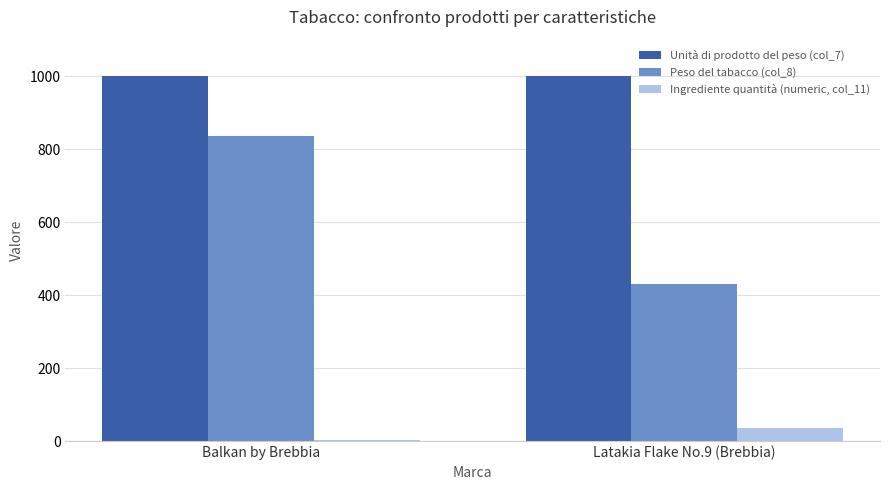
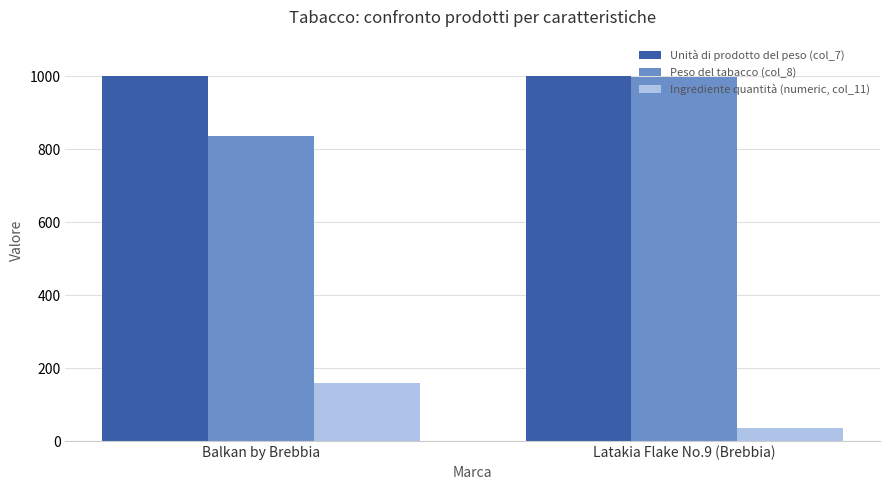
Ingrediente quantità (numeric, col_11), Balkan by Brebbia: 0 -> 160
Peso del tabacco (col_8), Latakia Flake No.9 (Brebbia): 430 -> 1000
